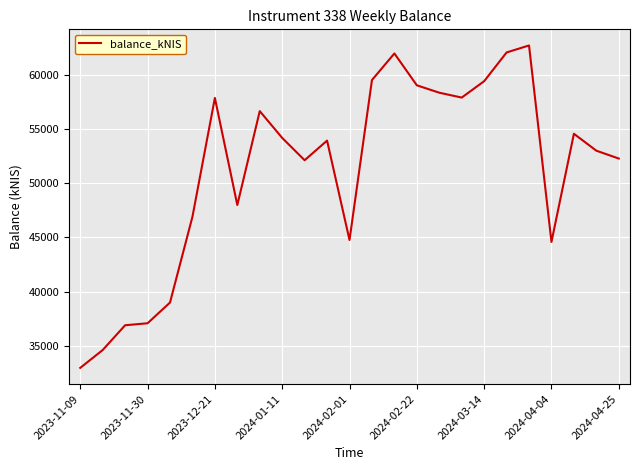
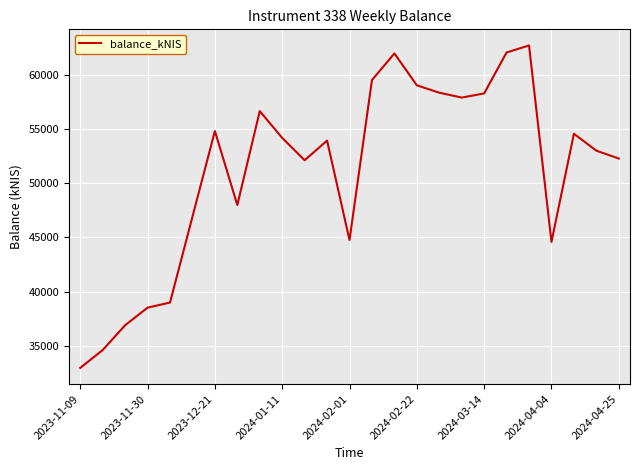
2023-11-30: 37100 -> 38500
2023-12-21: 57900 -> 54800
2024-03-14: 59400 -> 58300
